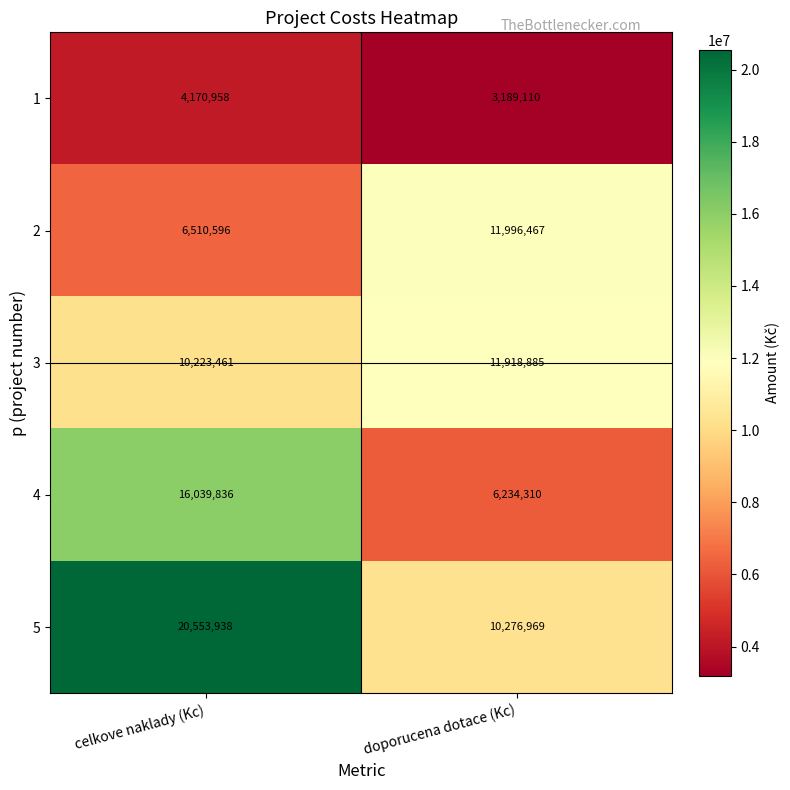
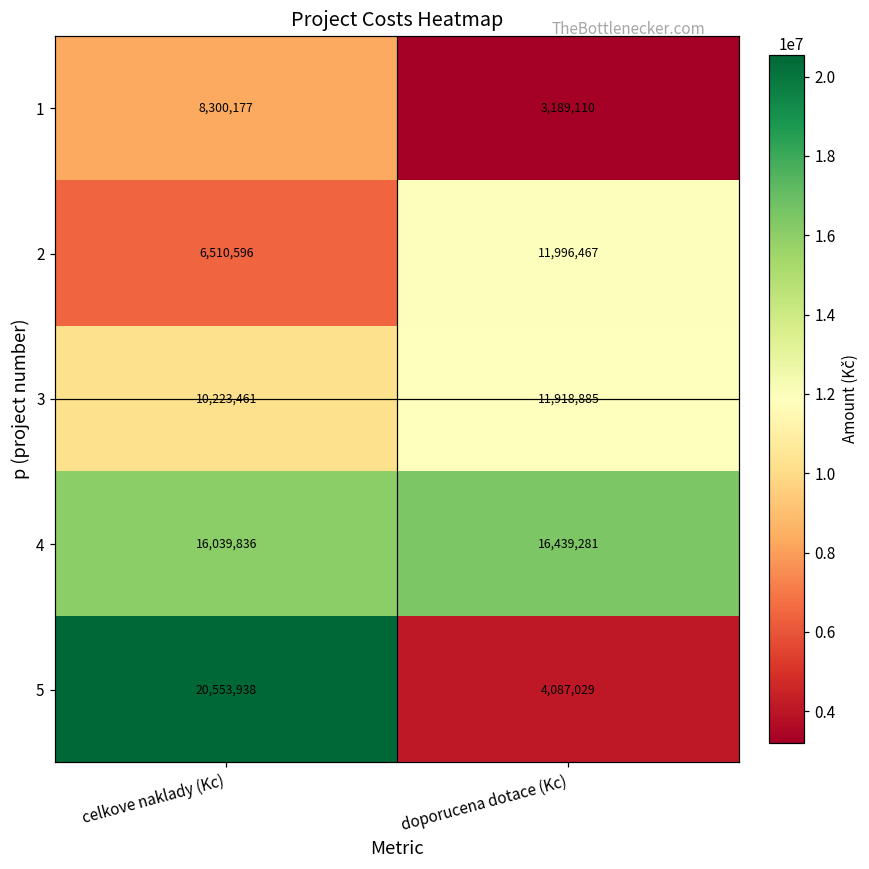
1, celkove naklady (Kc): 4,170,958 -> 8,300,177
4, doporucena dotace (Kc): 6,234,310 -> 16,439,281
5, doporucena dotace (Kc): 10,276,969 -> 4,087,029
